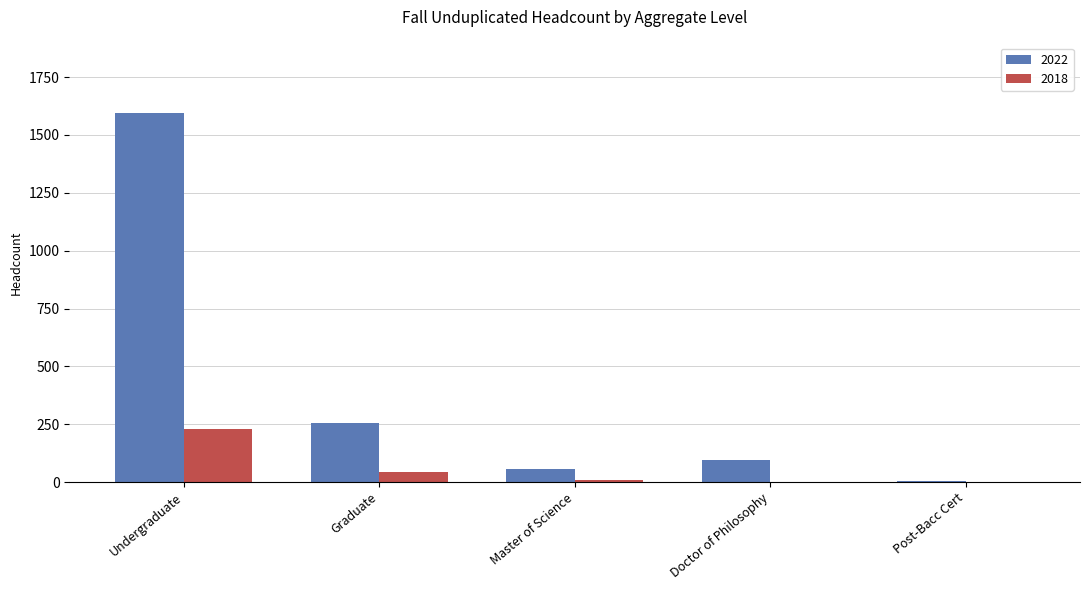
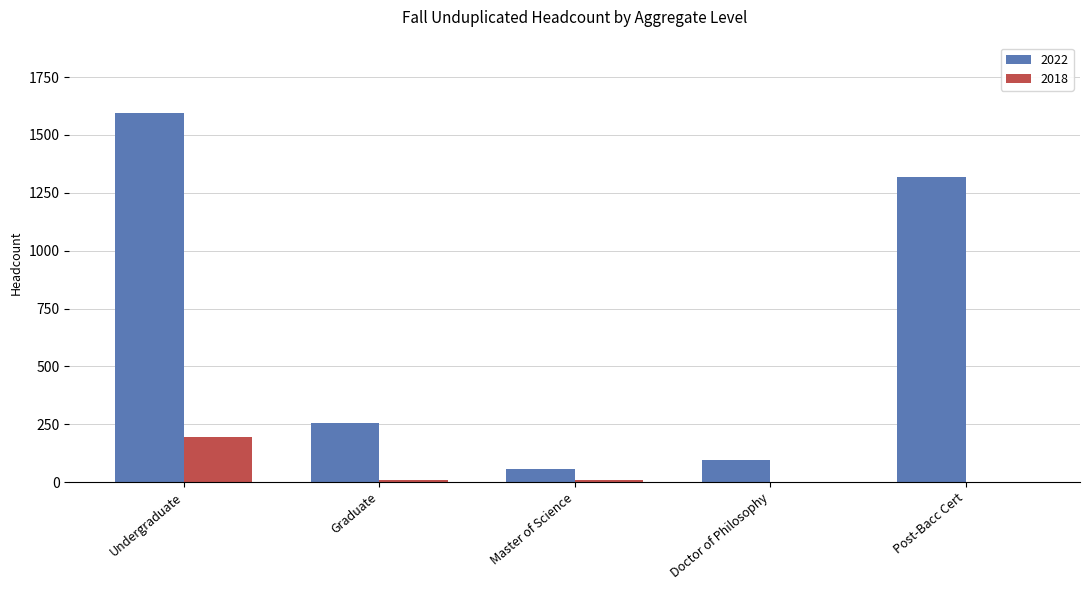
2018, Undergraduate: 230 -> 190
2018, Graduate: 50 -> 10
2022, Post-Bacc Cert: 0 -> 1320
